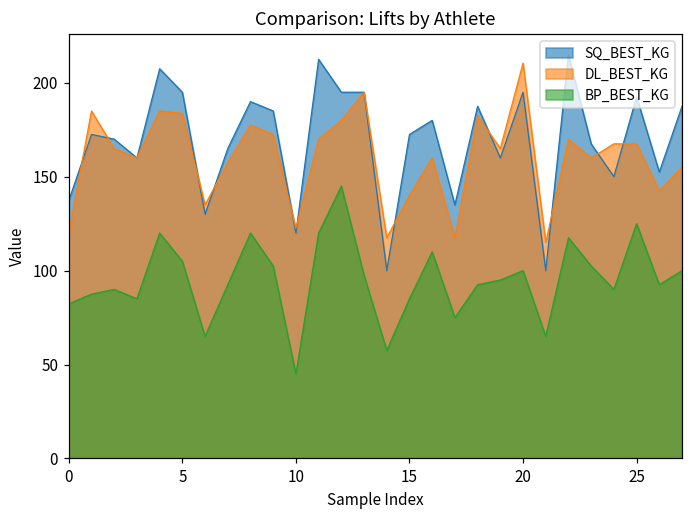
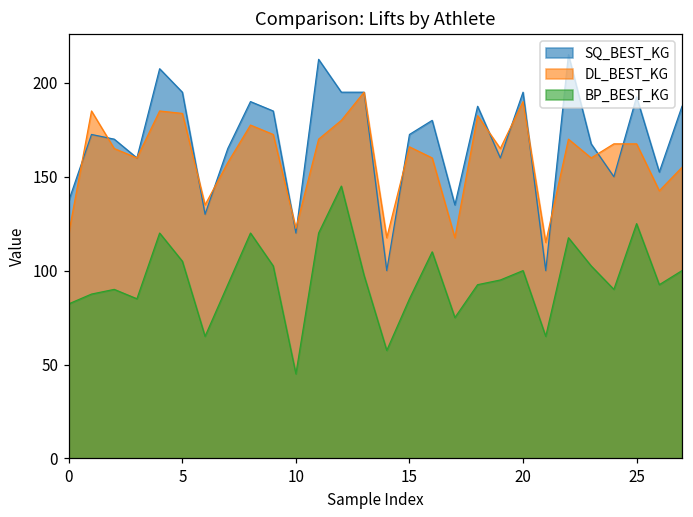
DL_BEST_KG, 15: 140 -> 166
DL_BEST_KG, 20: 211 -> 190
